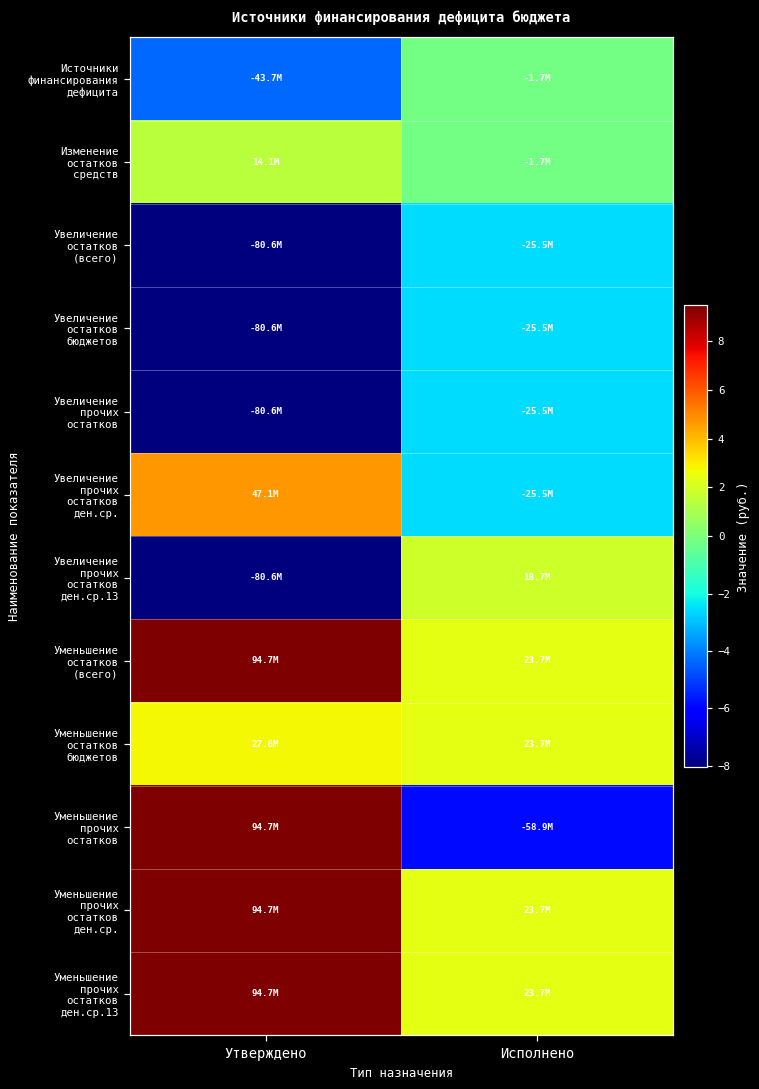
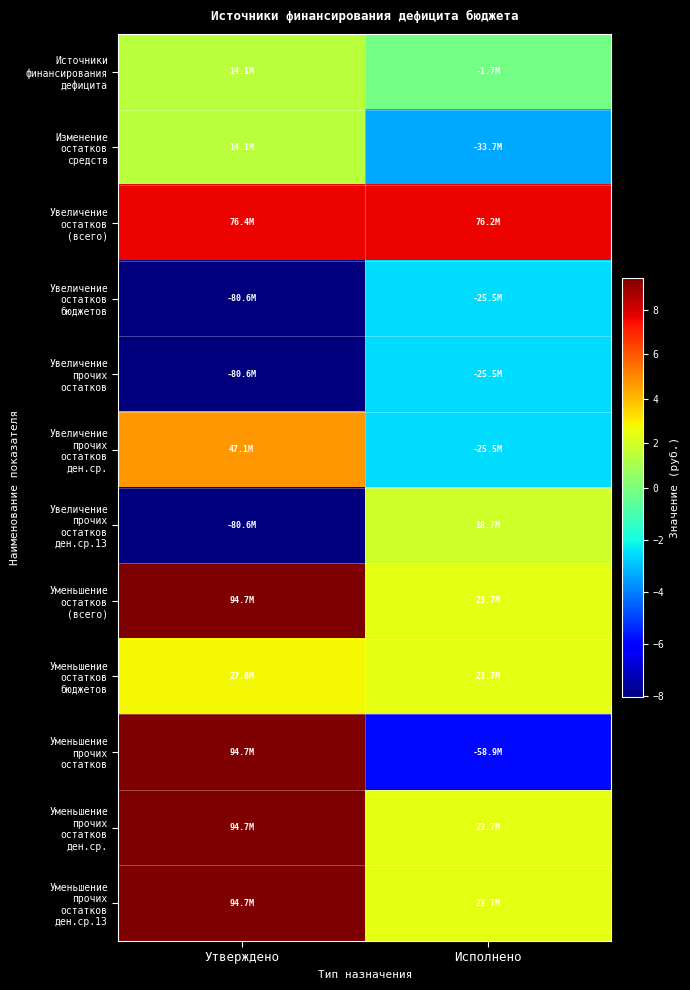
Источники финансирования дефицита, Утверждено: -43.7M -> 14.1M
Изменение остатков средств, Исполнено: -1.7M -> -33.7M
Увеличение остатков (всего), Утверждено: -80.6M -> 76.4M
Увеличение остатков (всего), Исполнено: -25.5M -> 76.2M
